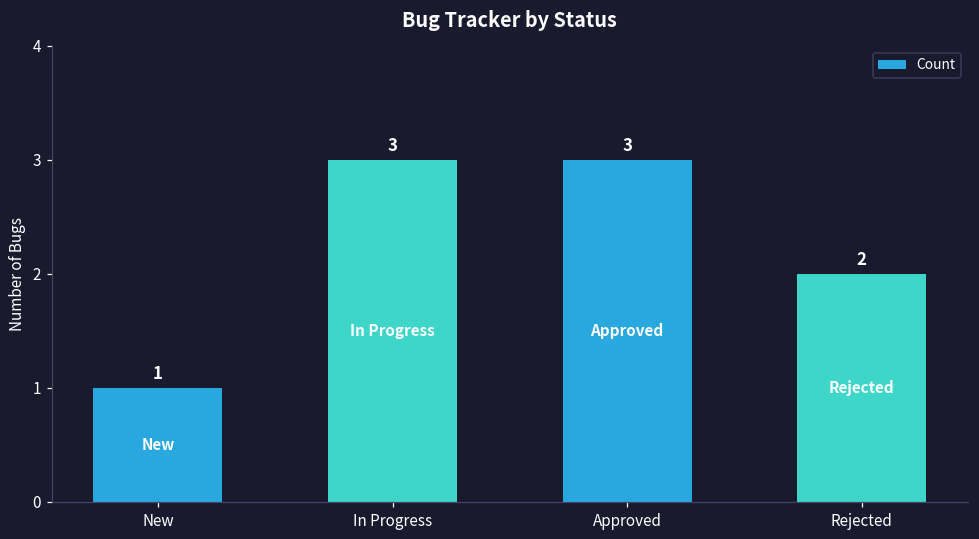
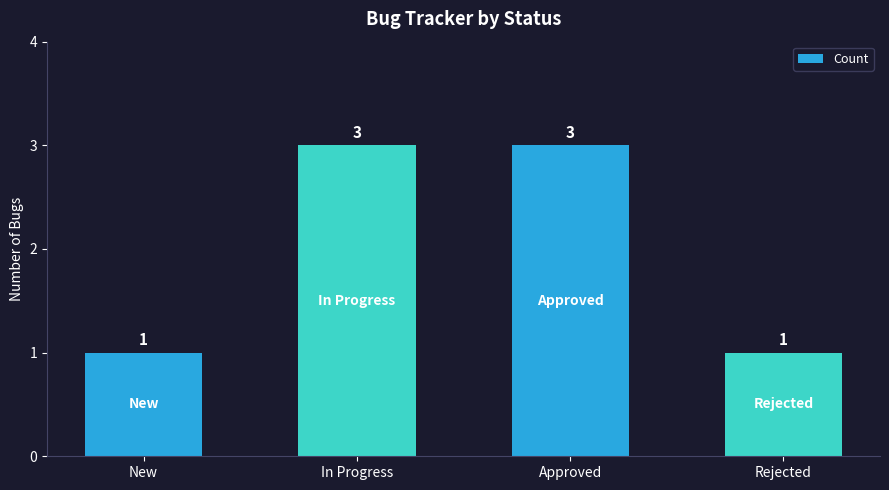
Rejected: 2 -> 1
